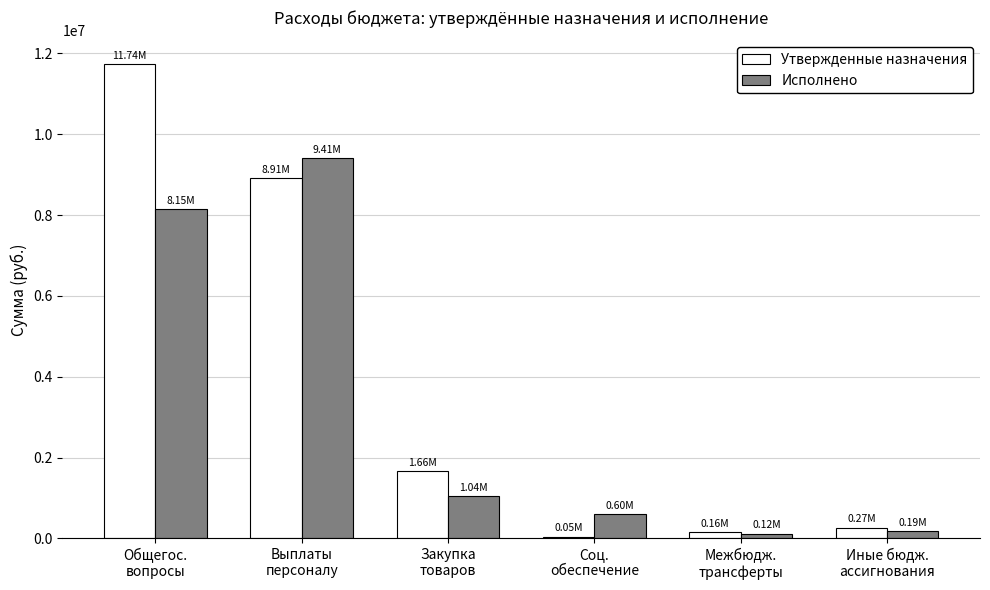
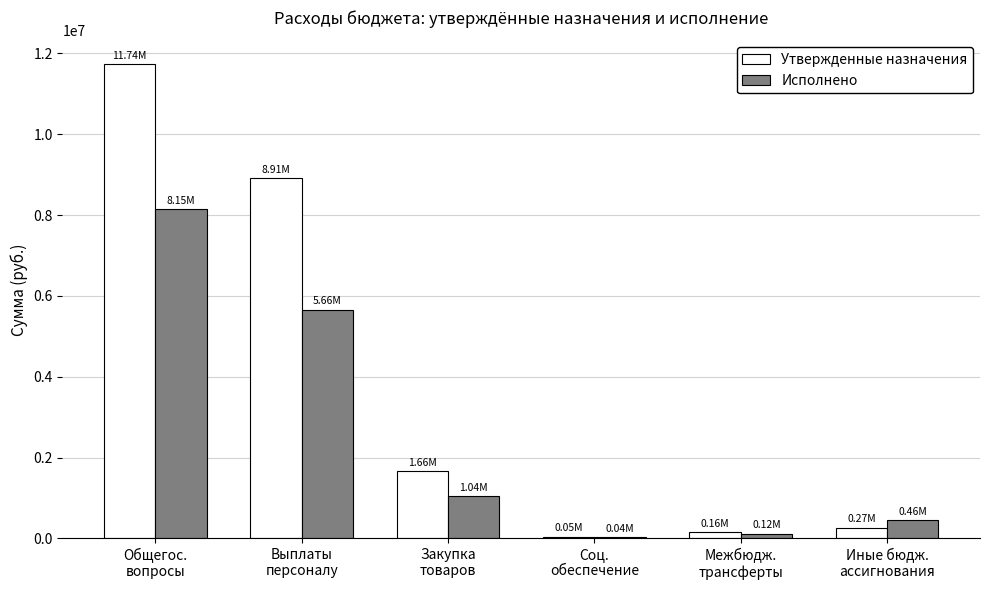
Исполнено, Выплаты персоналу: 9.41M -> 5.66M
Исполнено, Соц. обеспечение: 0.60M -> 0.04M
Исполнено, Иные бюдж. ассигнования: 0.19M -> 0.46M
